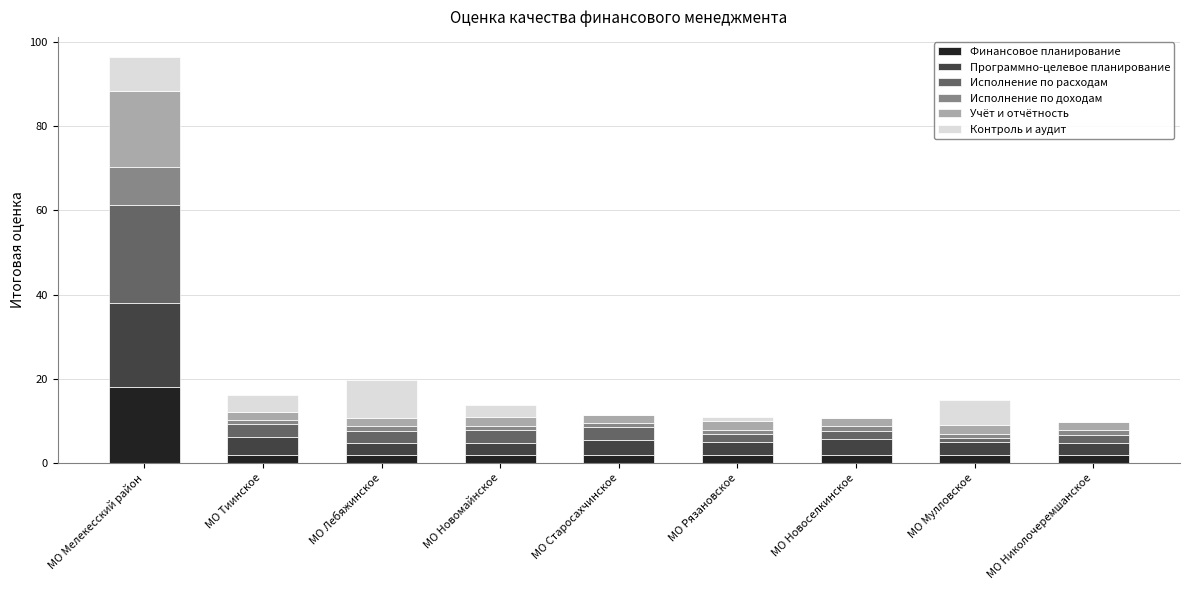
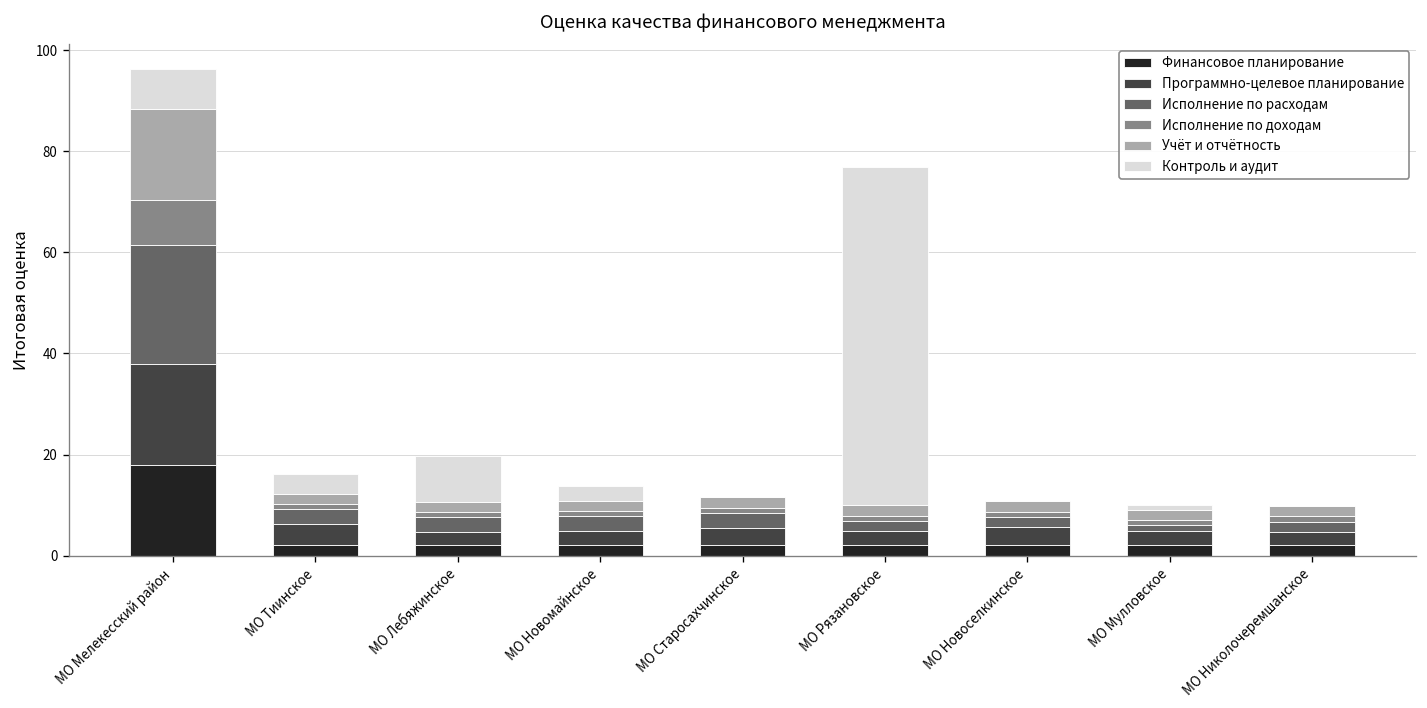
Контроль и аудит, МО Рязановское: 1 -> 67
Контроль и аудит, МО Мулловское: 6 -> 1
